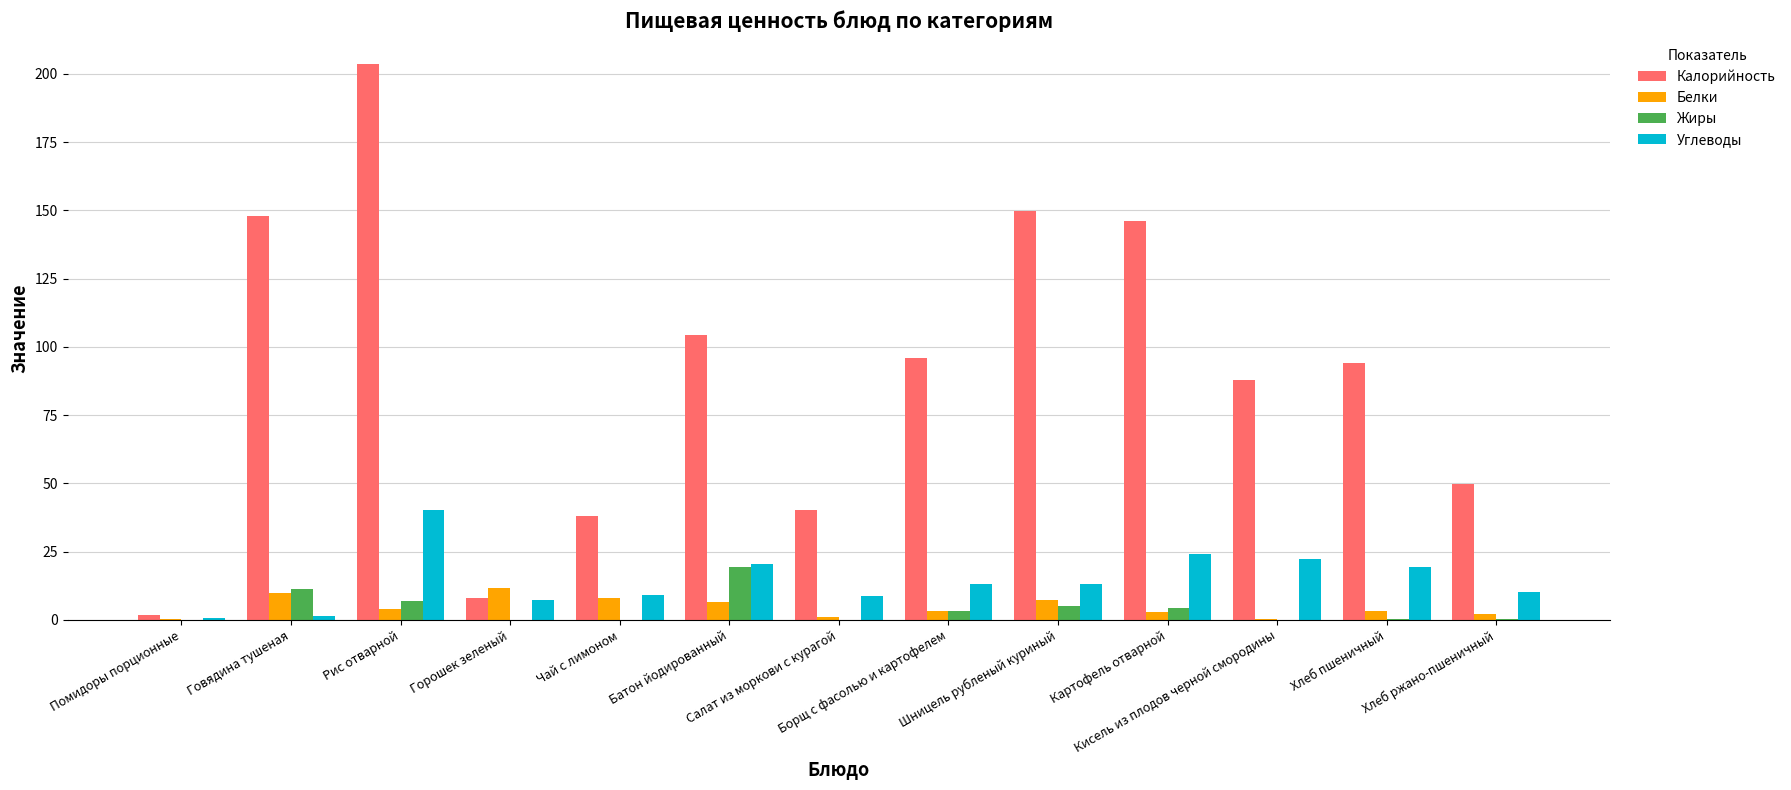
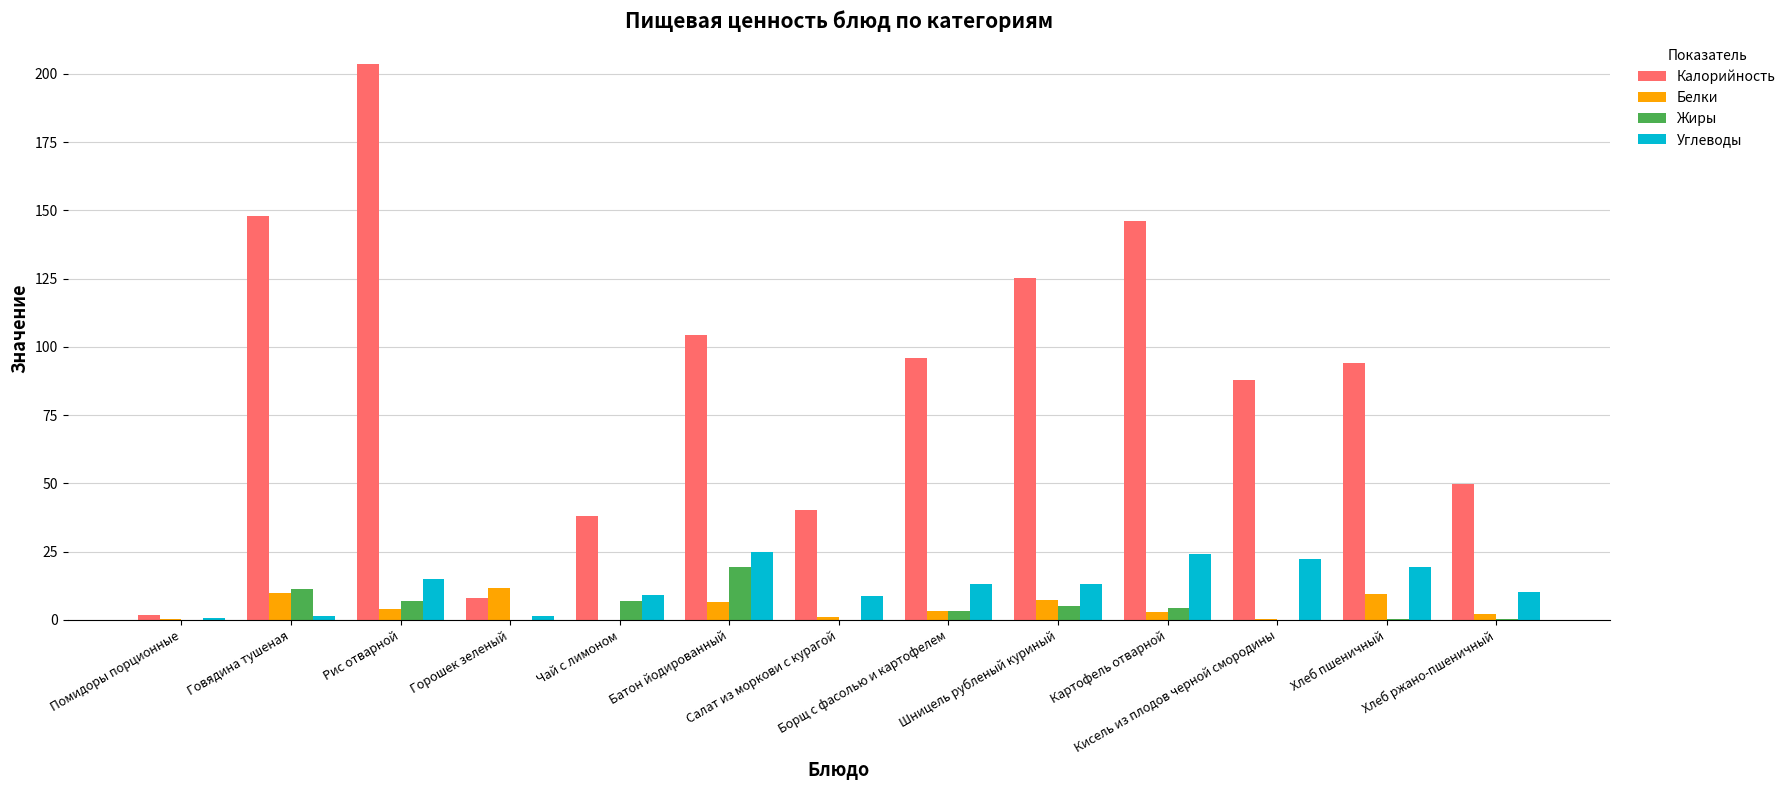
Углеводы, Рис отварной: 40 -> 15
Углеводы, Горошек зеленый: 7 -> 1
Белки, Чай с лимоном: 8 -> 0
Жиры, Чай с лимоном: 0 -> 7
Углеводы, Батон йодированный: 21 -> 25
Калорийность, Шницель рубленый куриный: 150 -> 125
Белки, Хлеб пшеничный: 3 -> 10
